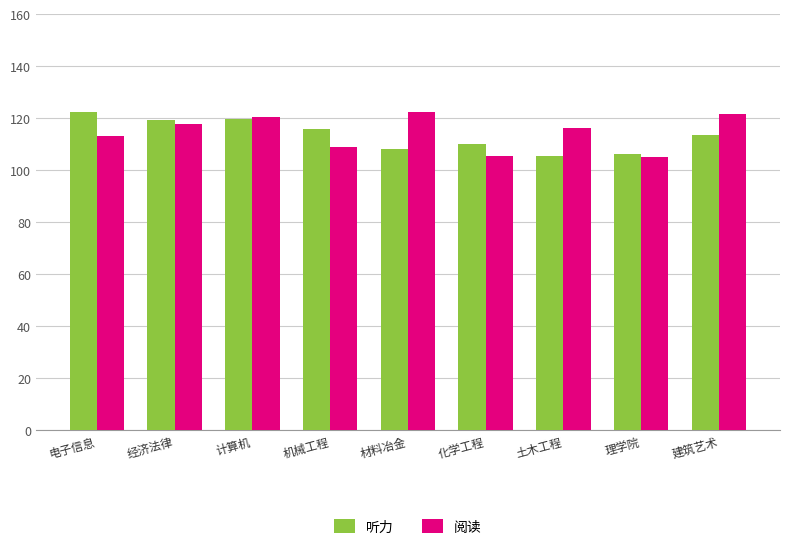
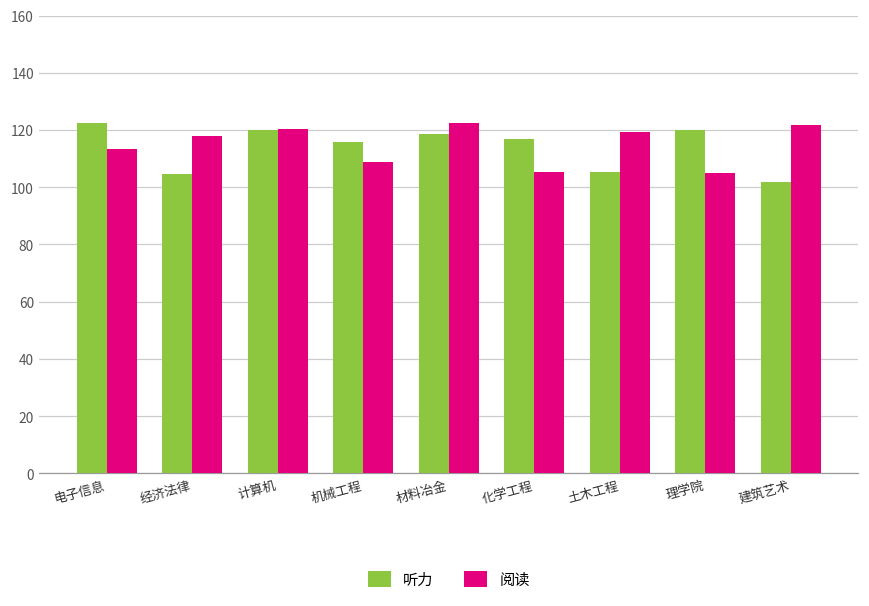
听力, 经济法律: 119 -> 105
听力, 材料冶金: 108 -> 119
听力, 化学工程: 110 -> 117
阅读, 土木工程: 116 -> 119
听力, 理学院: 106 -> 120
听力, 建筑艺术: 113 -> 102
